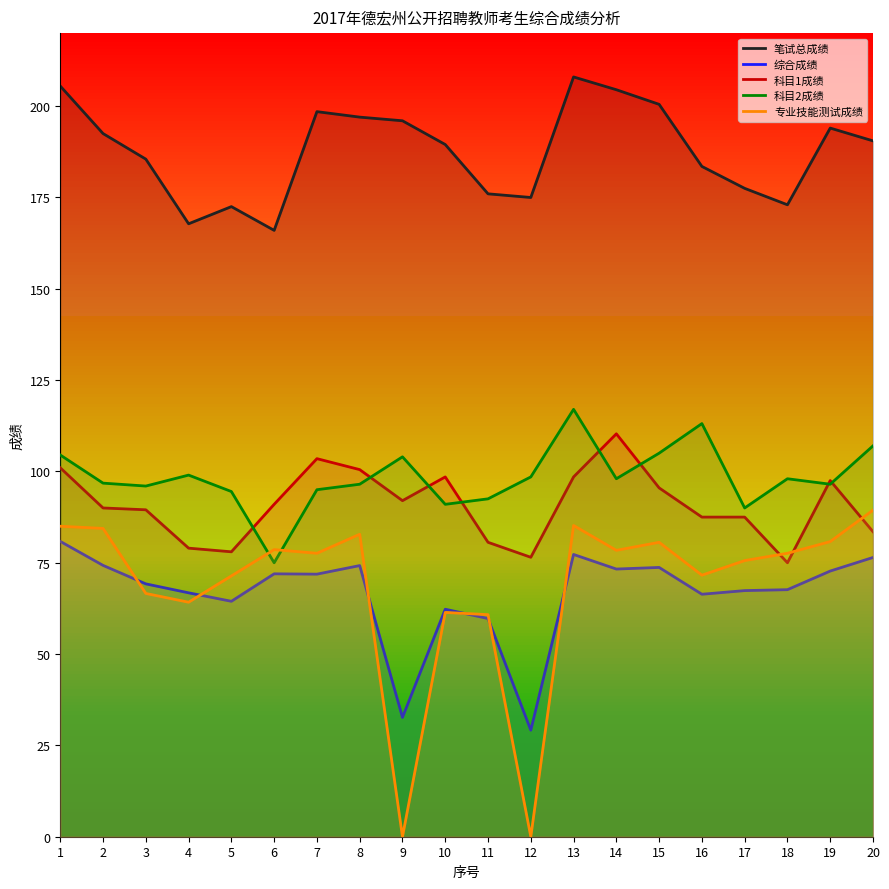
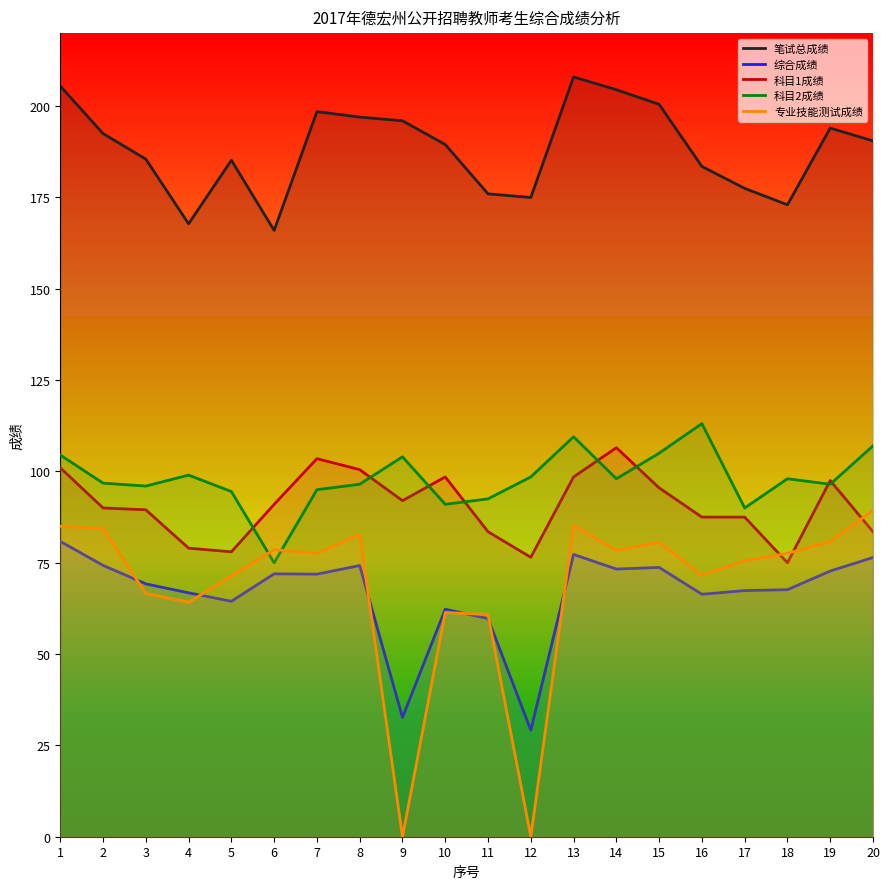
笔试总成绩, 5: 173 -> 185
科目1成绩, 11: 81 -> 84
科目2成绩, 13: 117 -> 110
科目1成绩, 14: 110 -> 107
